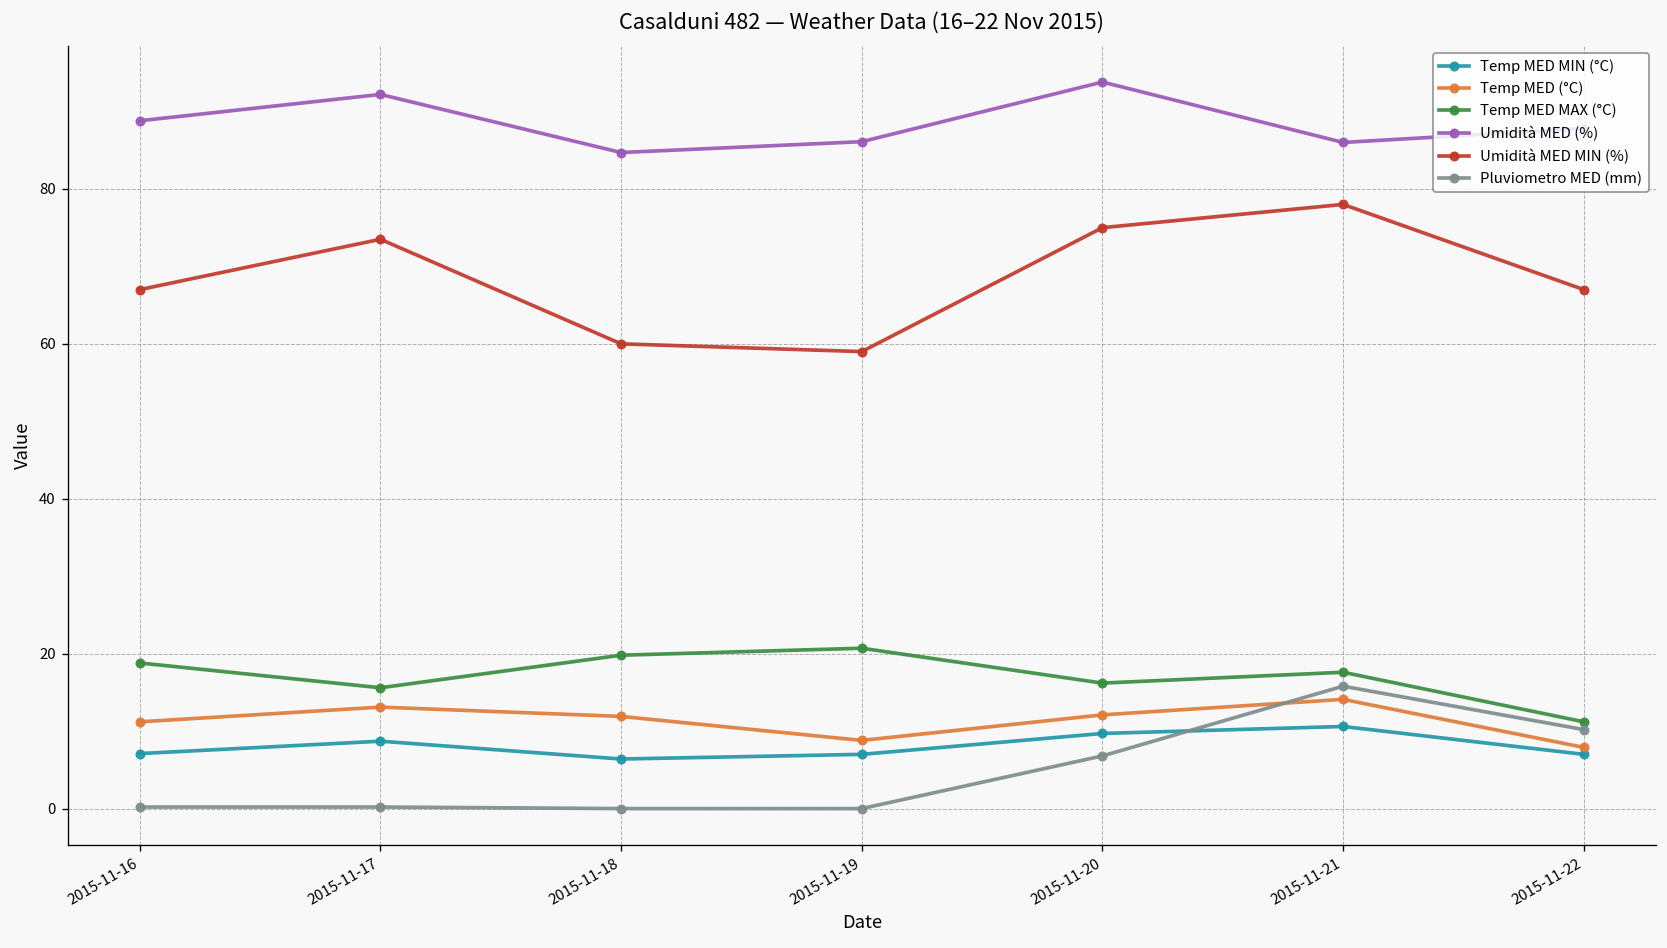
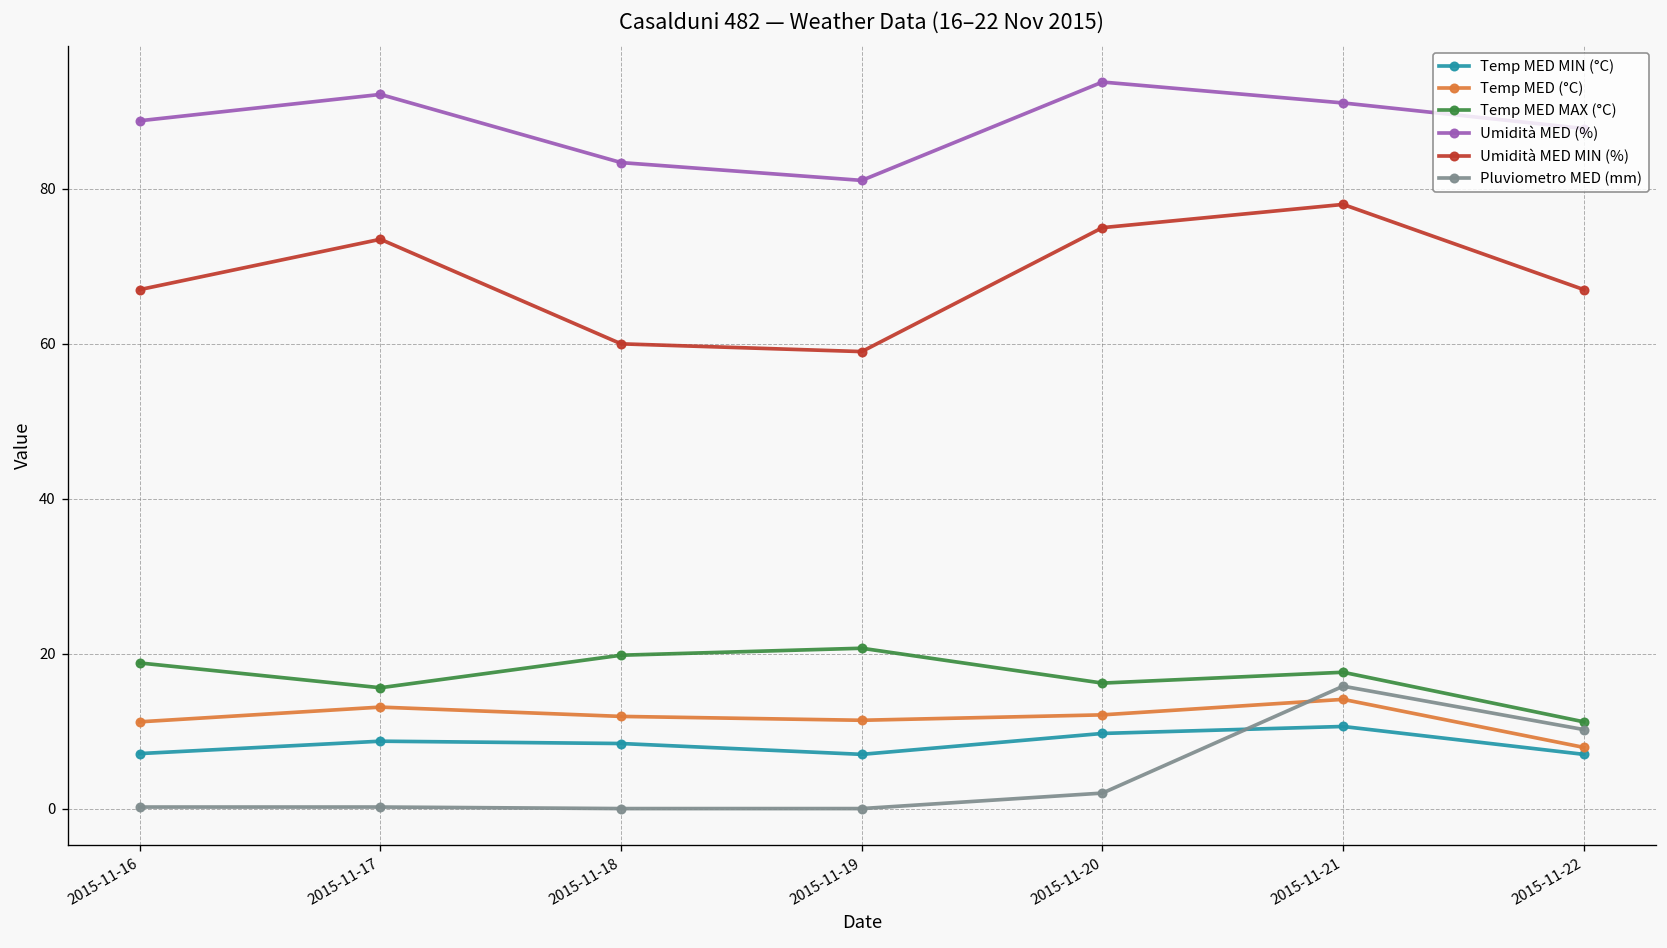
Temp MED MIN (°C), 2015-11-18: 6 -> 8
Umidità MED (%), 2015-11-18: 85 -> 83
Temp MED (°C), 2015-11-19: 9 -> 11
Umidità MED (%), 2015-11-19: 86 -> 81
Pluviometro MED (mm), 2015-11-20: 7 -> 2
Umidità MED (%), 2015-11-21: 86 -> 91
